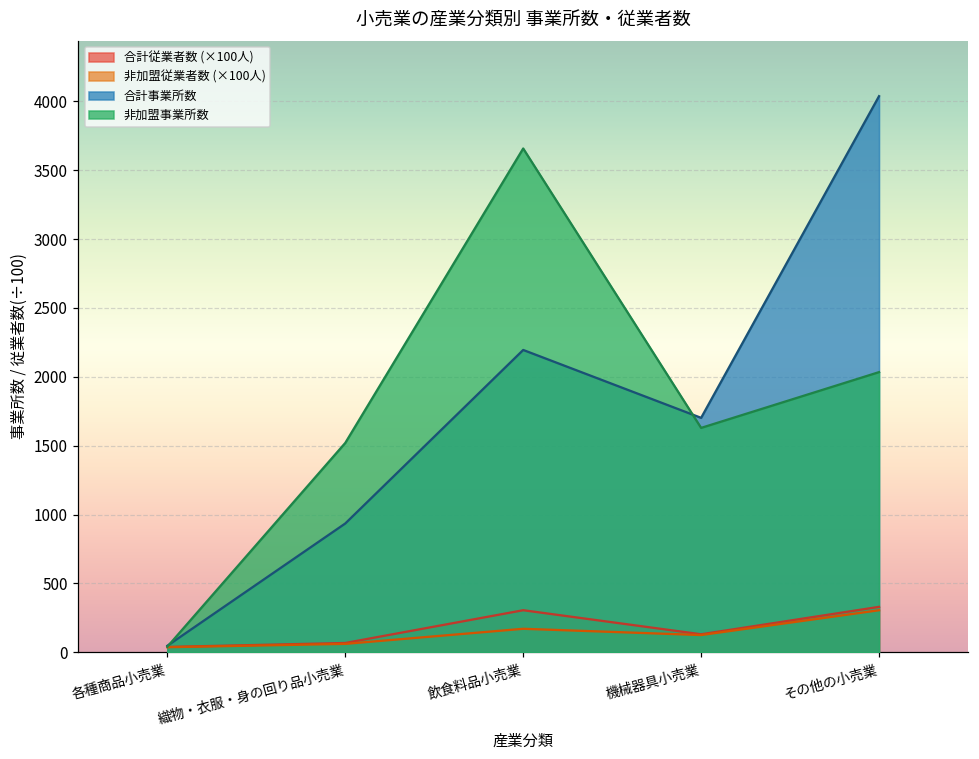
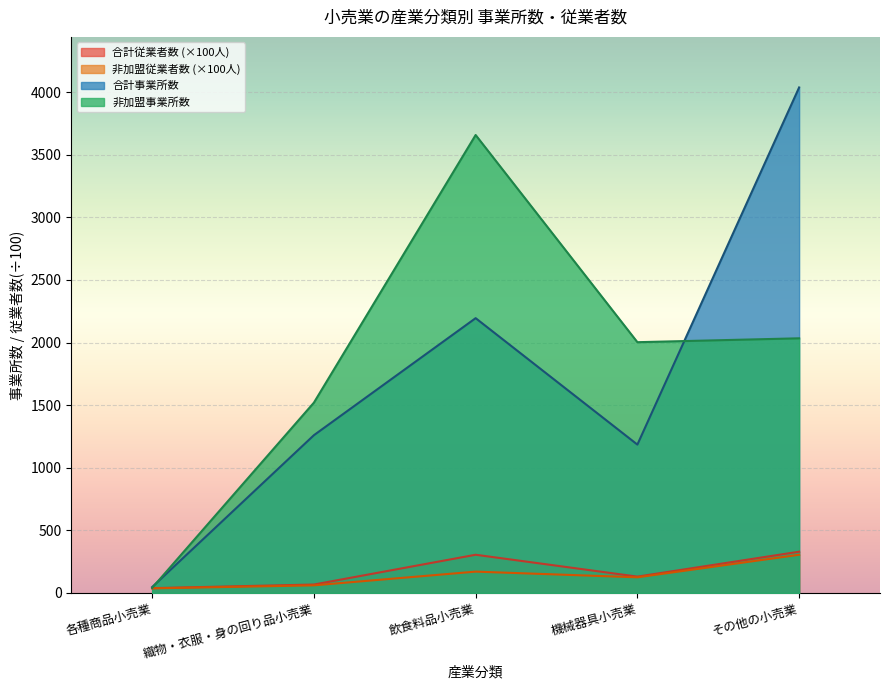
合計事業所数, 織物・衣服・身の回り品小売業: 940 -> 1260
合計事業所数, 機械器具小売業: 1700 -> 1190
非加盟事業所数, 機械器具小売業: 1630 -> 2000
